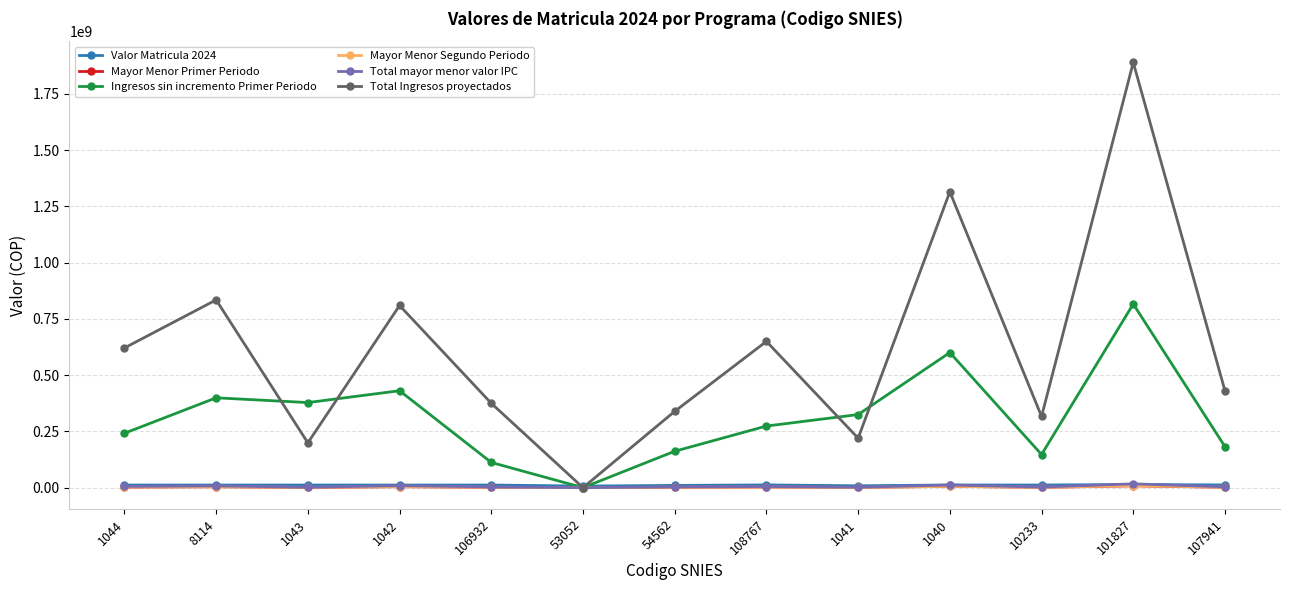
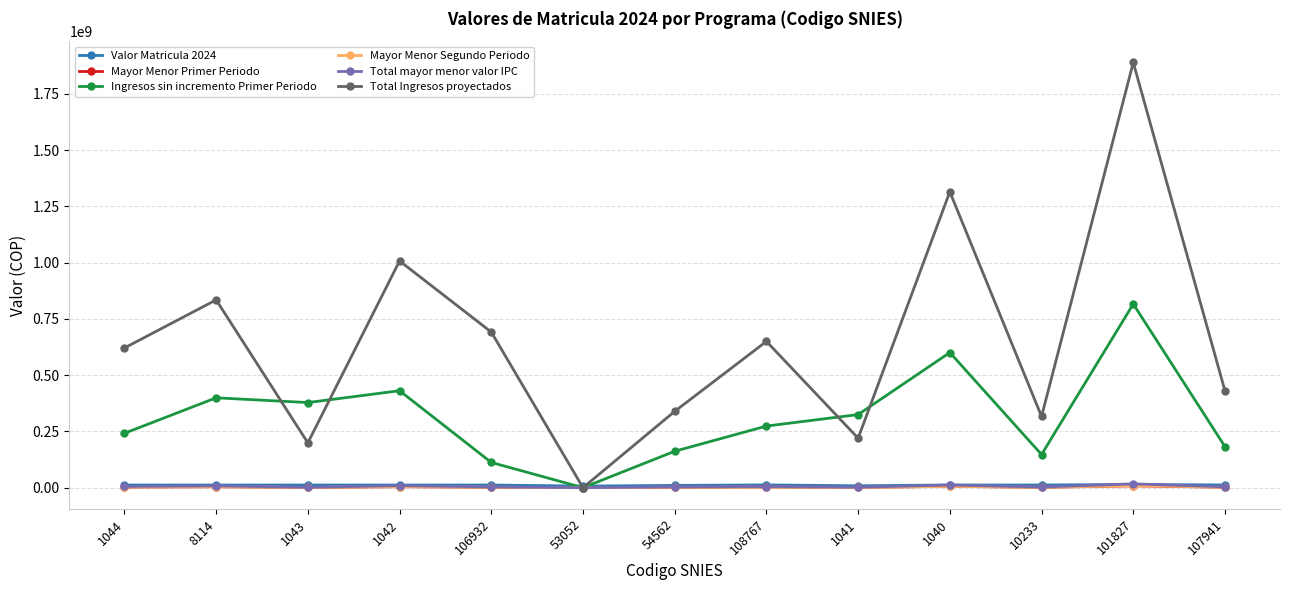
Total Ingresos proyectados, 1042: 810000000 -> 1010000000
Total Ingresos proyectados, 106932: 370000000 -> 690000000
